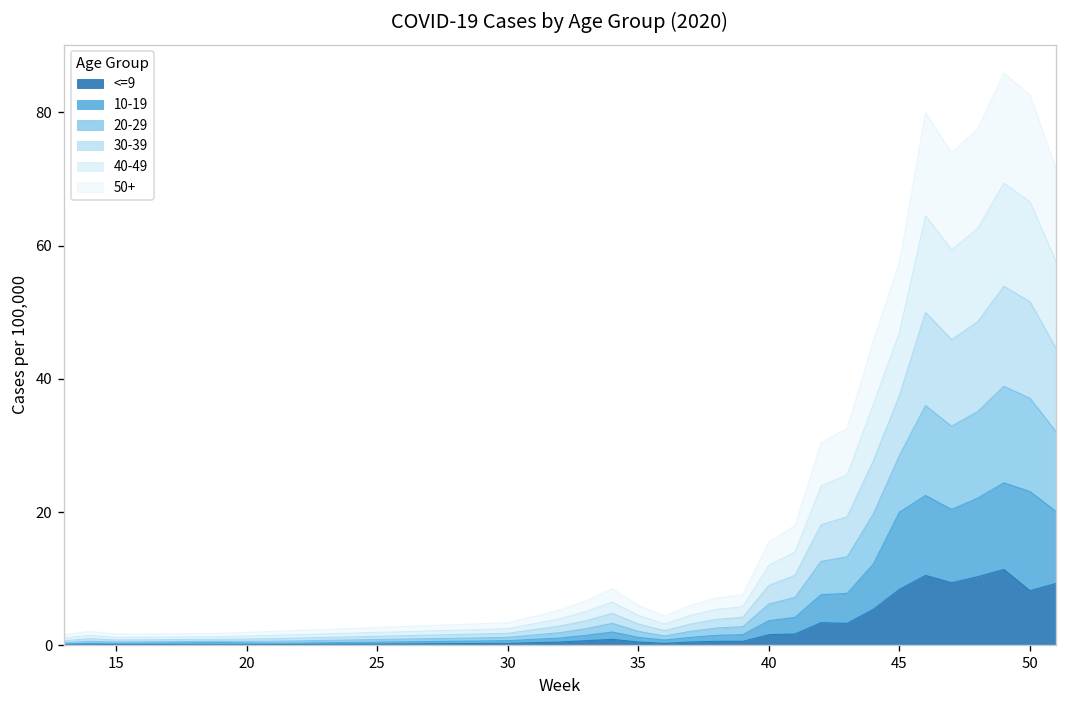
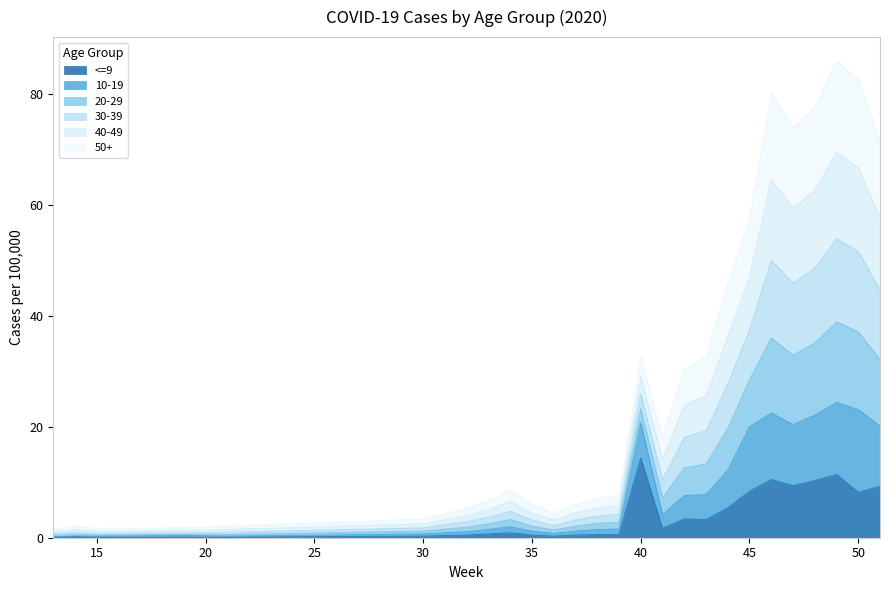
<=9, 40: 2 -> 14
10-19, 40: 2 -> 6
